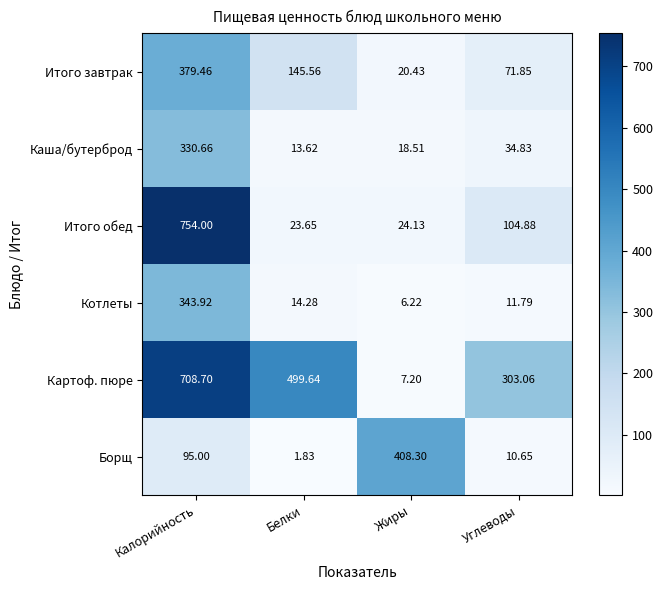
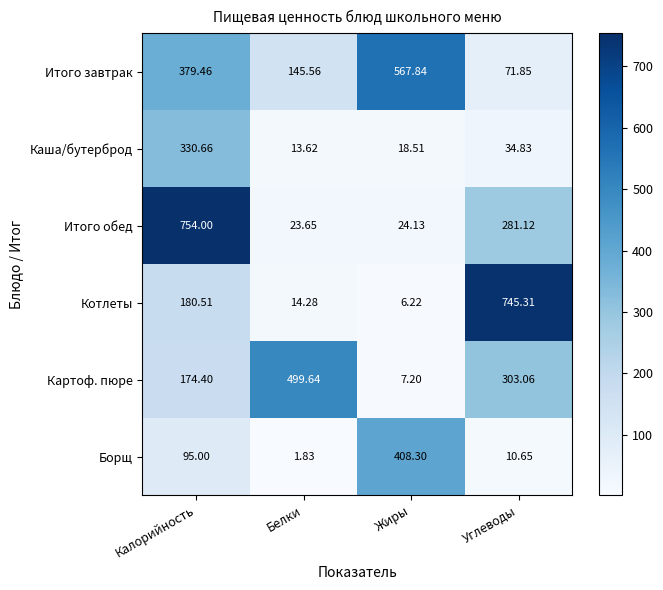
Итого завтрак, Жиры: 20.43 -> 567.84
Итого обед, Углеводы: 104.88 -> 281.12
Котлеты, Калорийность: 343.92 -> 180.51
Котлеты, Углеводы: 11.79 -> 745.31
Картоф. пюре, Калорийность: 708.70 -> 174.40
